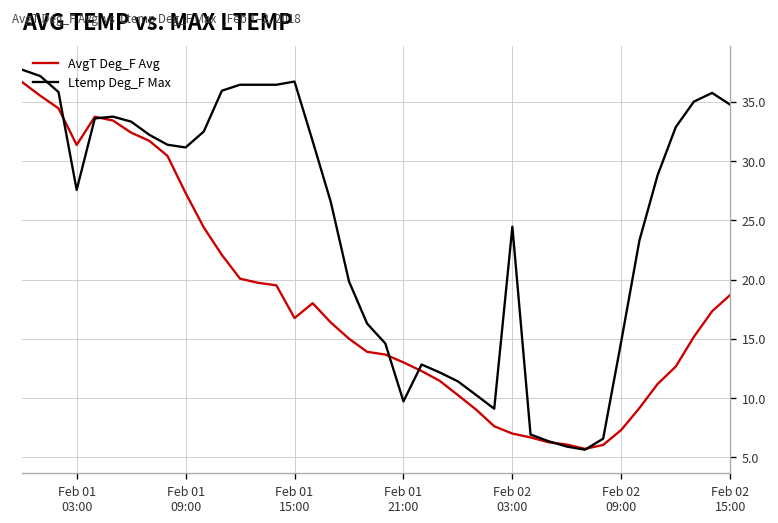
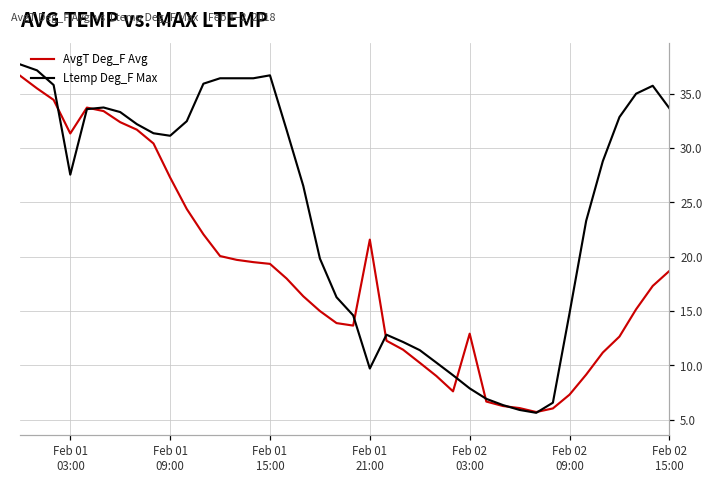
AvgT Deg_F Avg, Feb 01 15:00: 17 -> 19
AvgT Deg_F Avg, Feb 01 21:00: 13 -> 22
AvgT Deg_F Avg, Feb 02 03:00: 7 -> 13
Ltemp Deg_F Max, Feb 02 03:00: 24 -> 8
Ltemp Deg_F Max, Feb 02 15:00: 35 -> 34
